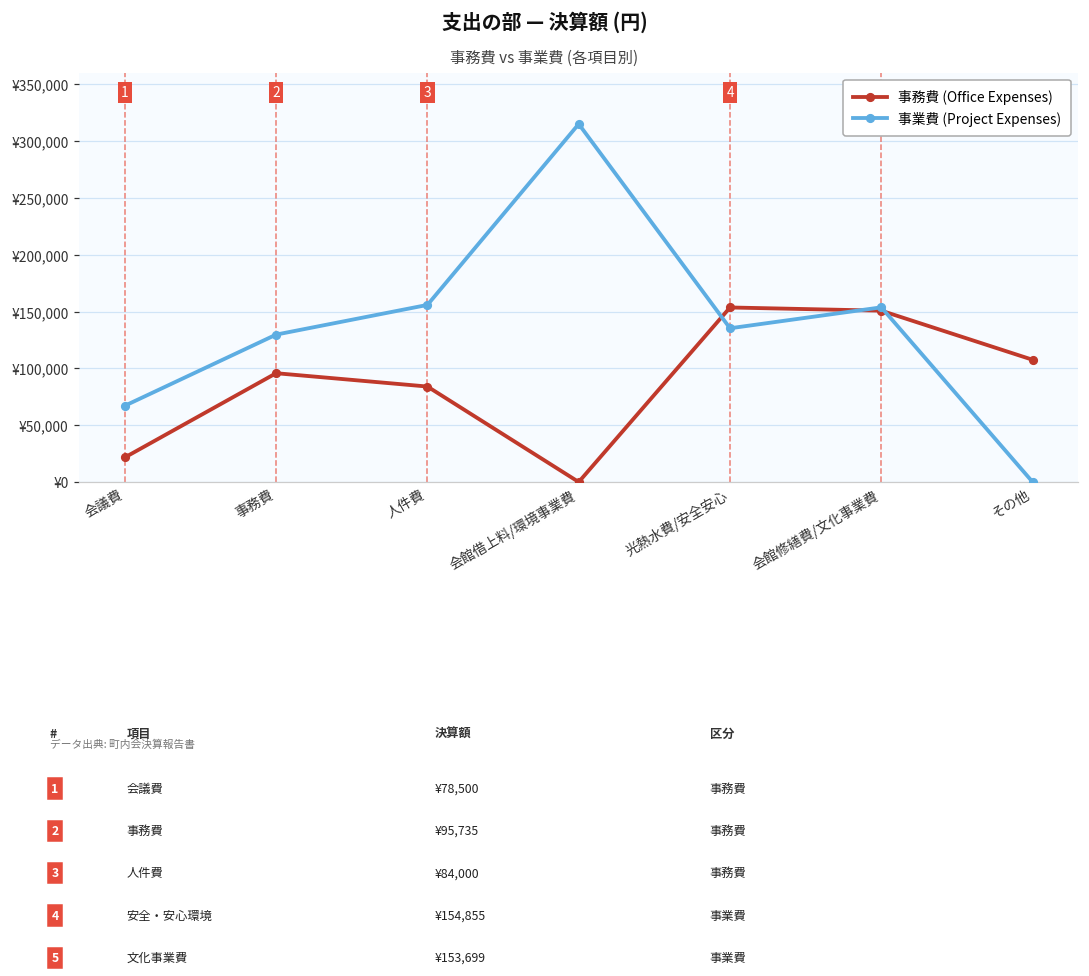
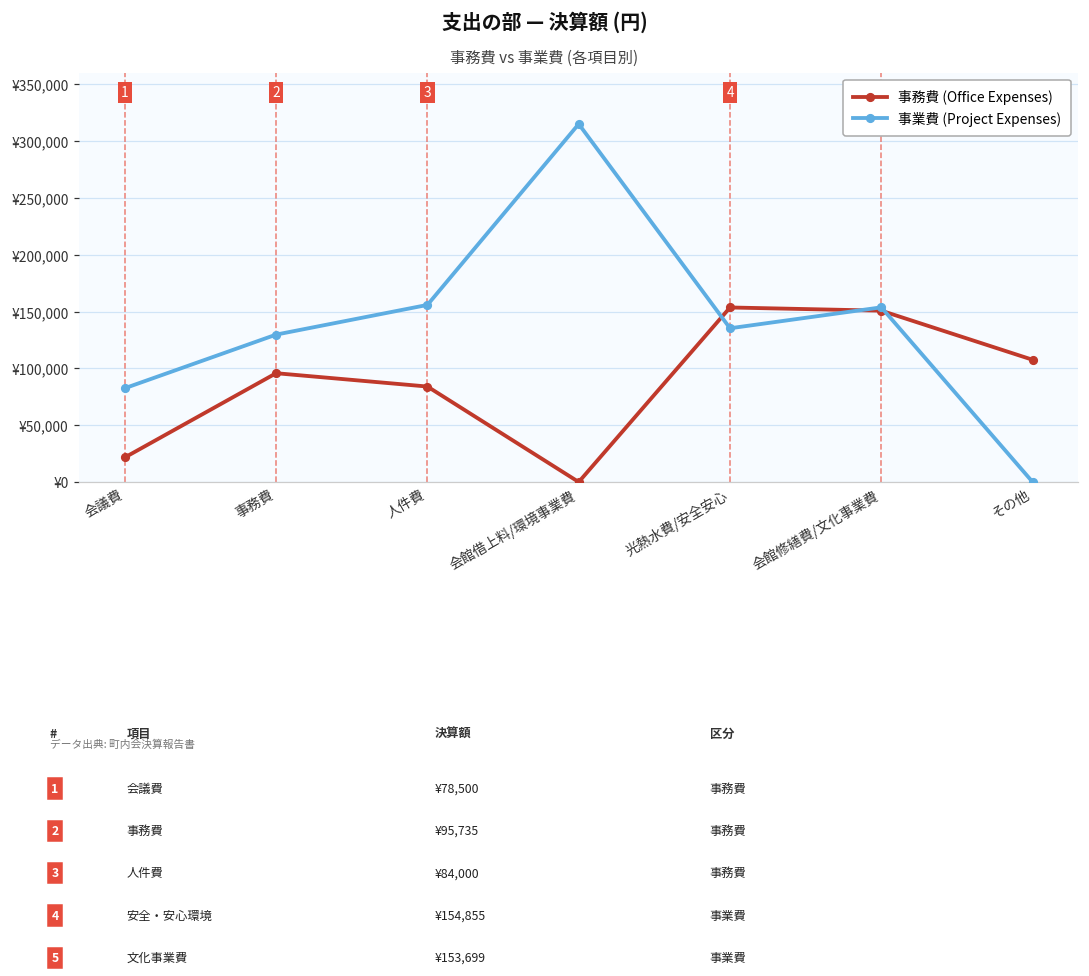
事業費 (Project Expenses), 会議費: ¥67,000 -> ¥83,000
